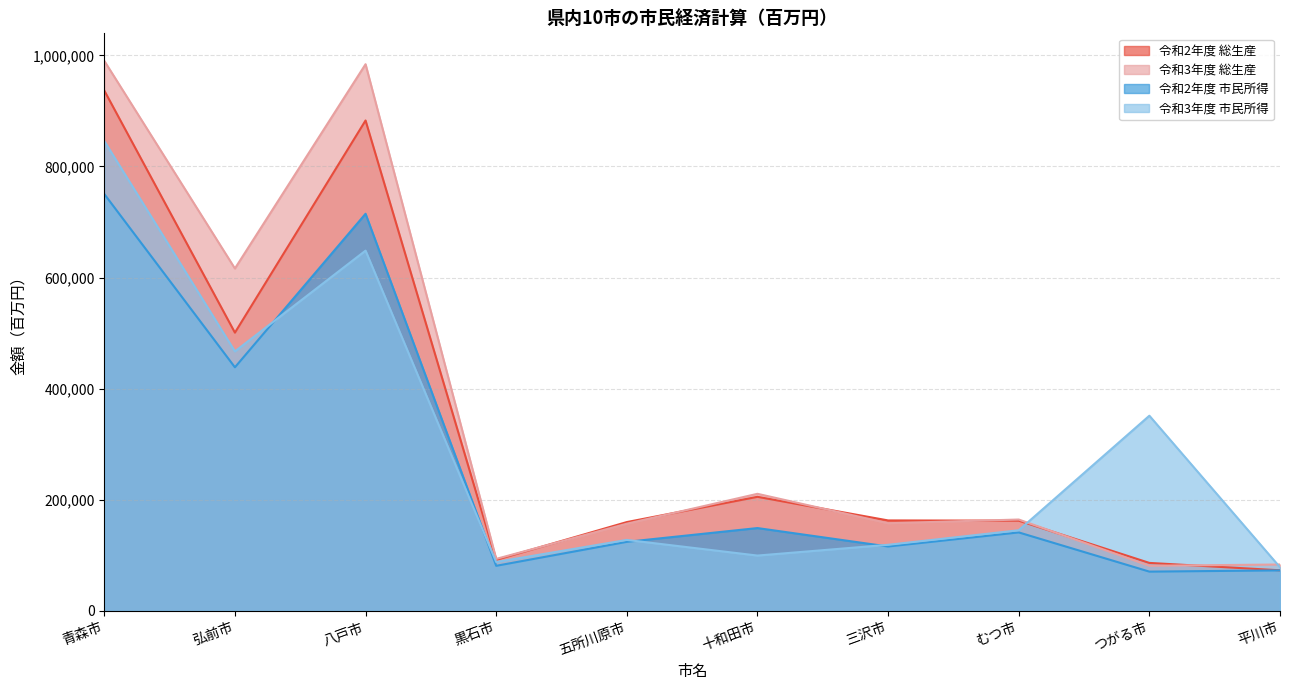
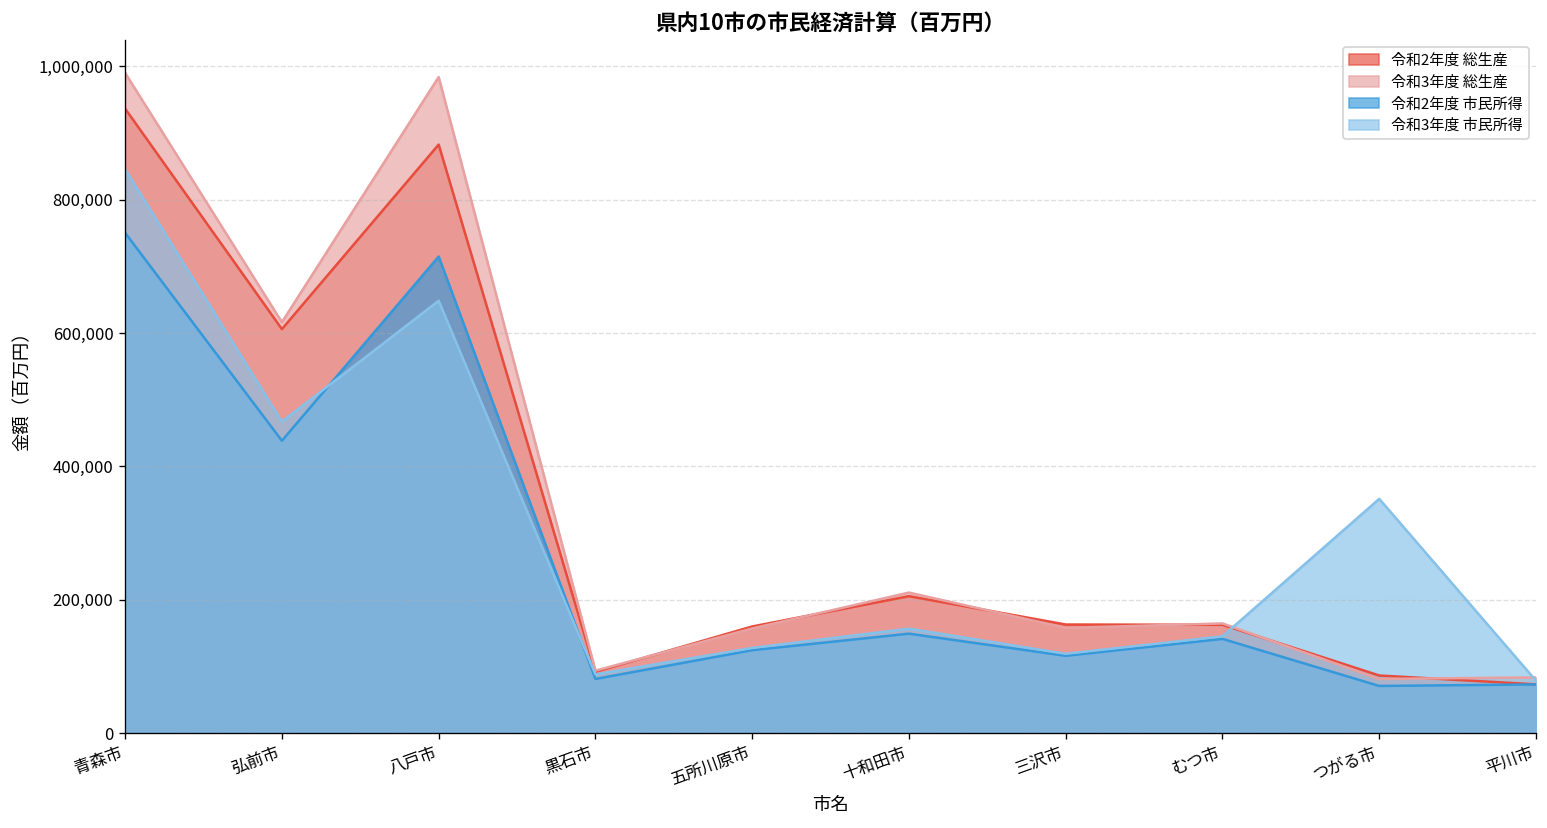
令和2年度 総生産, 弘前市: 500,000 -> 610,000
令和3年度 市民所得, 十和田市: 100,000 -> 160,000
